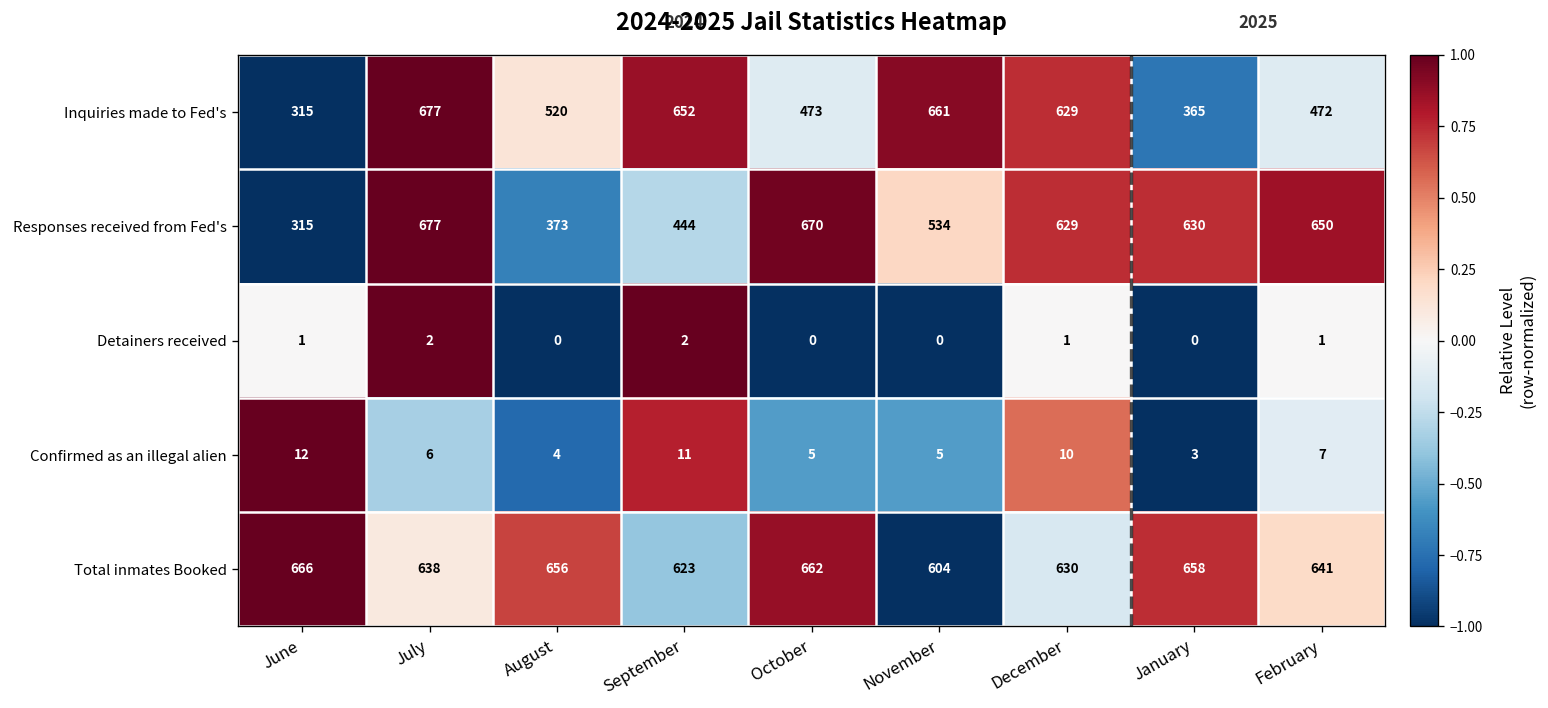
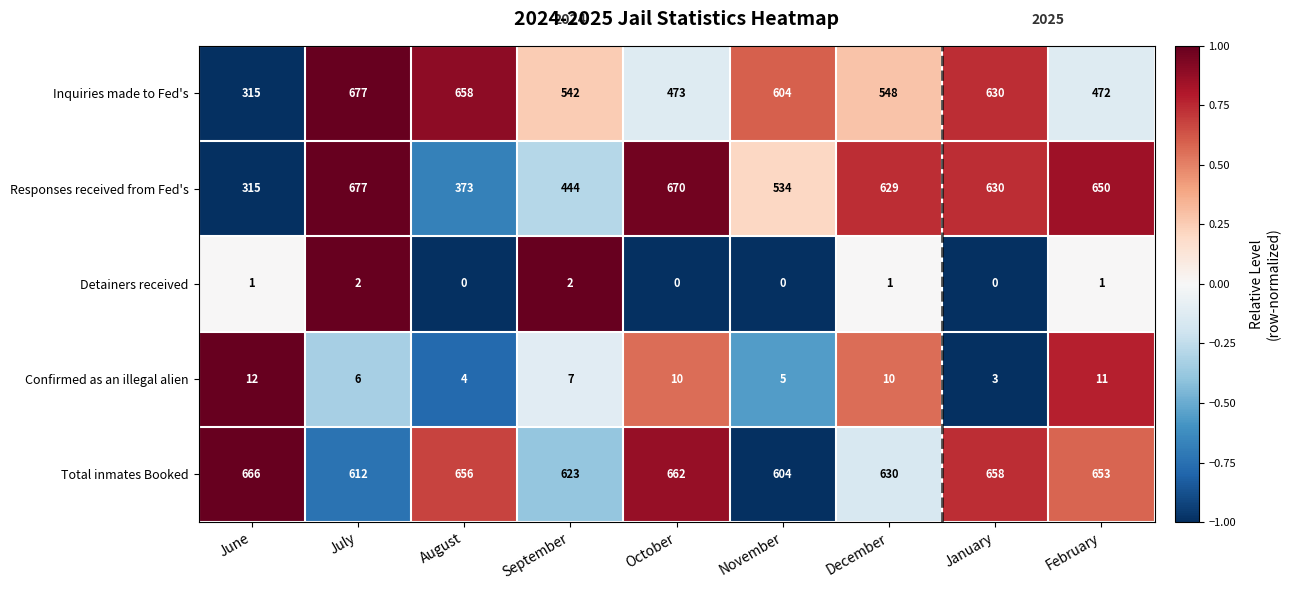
Inquiries made to Fed's, August: 520 -> 658
Inquiries made to Fed's, September: 652 -> 542
Inquiries made to Fed's, November: 661 -> 604
Inquiries made to Fed's, December: 629 -> 548
Inquiries made to Fed's, January: 365 -> 630
Confirmed as an illegal alien, September: 11 -> 7
Confirmed as an illegal alien, October: 5 -> 10
Confirmed as an illegal alien, February: 7 -> 11
Total inmates Booked, July: 638 -> 612
Total inmates Booked, February: 641 -> 653
